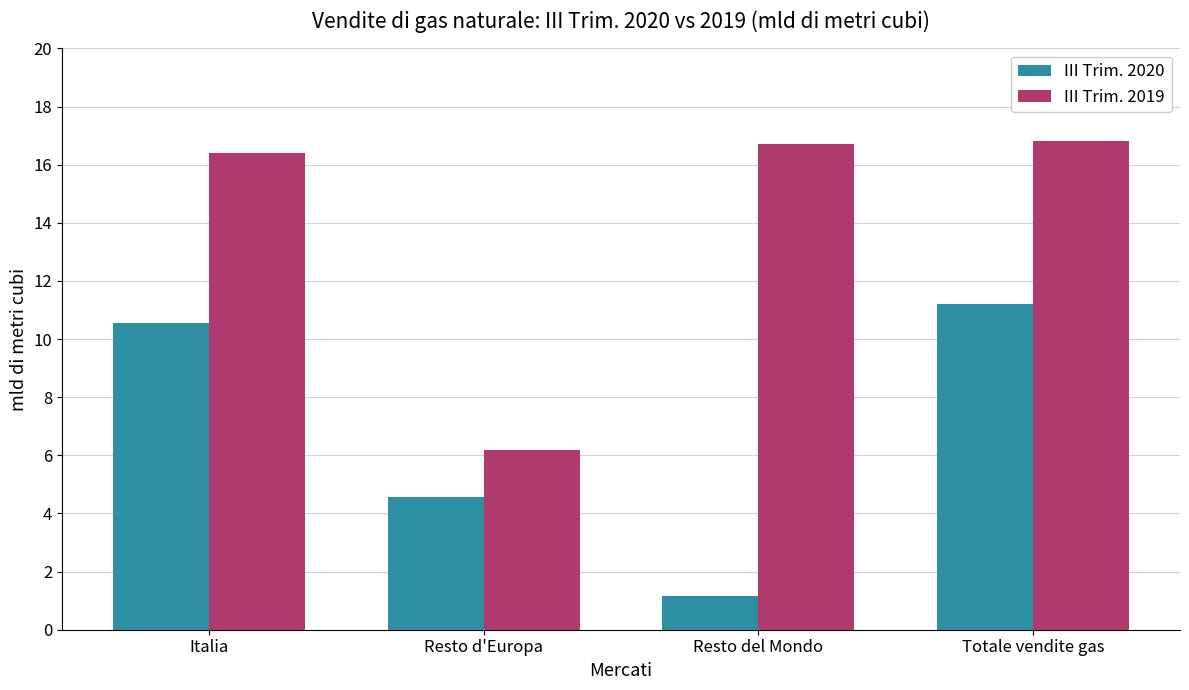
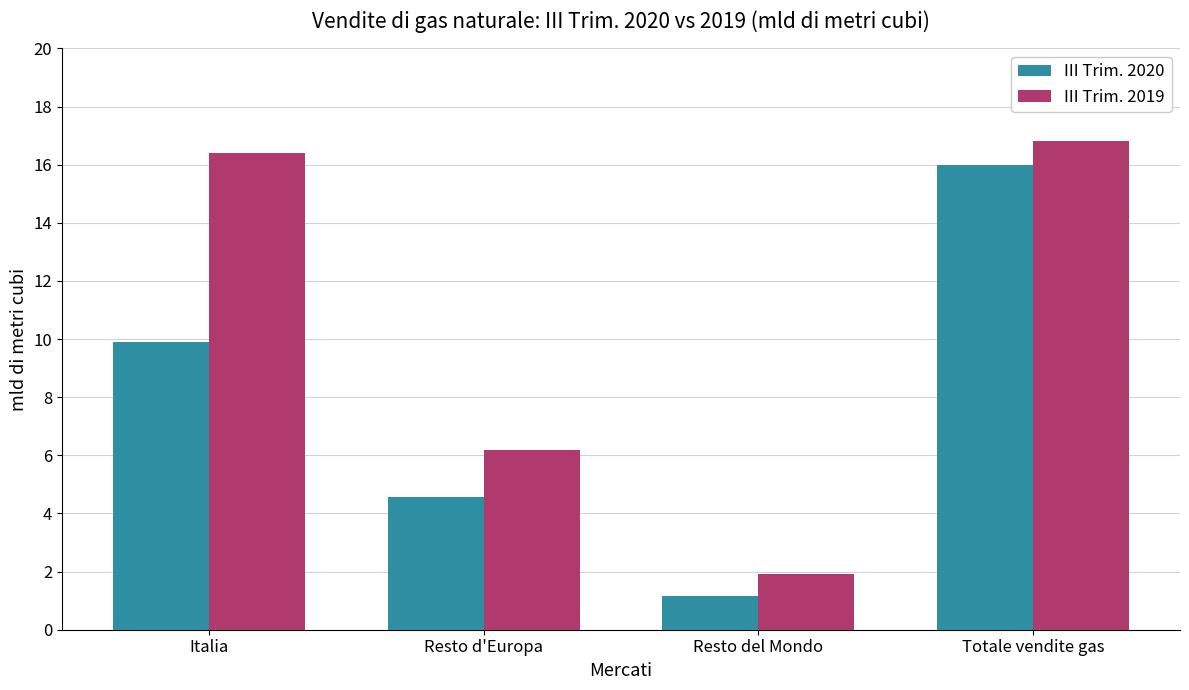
III Trim. 2020, Italia: 10.6 -> 9.9
III Trim. 2019, Resto del Mondo: 16.7 -> 1.9
III Trim. 2020, Totale vendite gas: 11.2 -> 16.0
